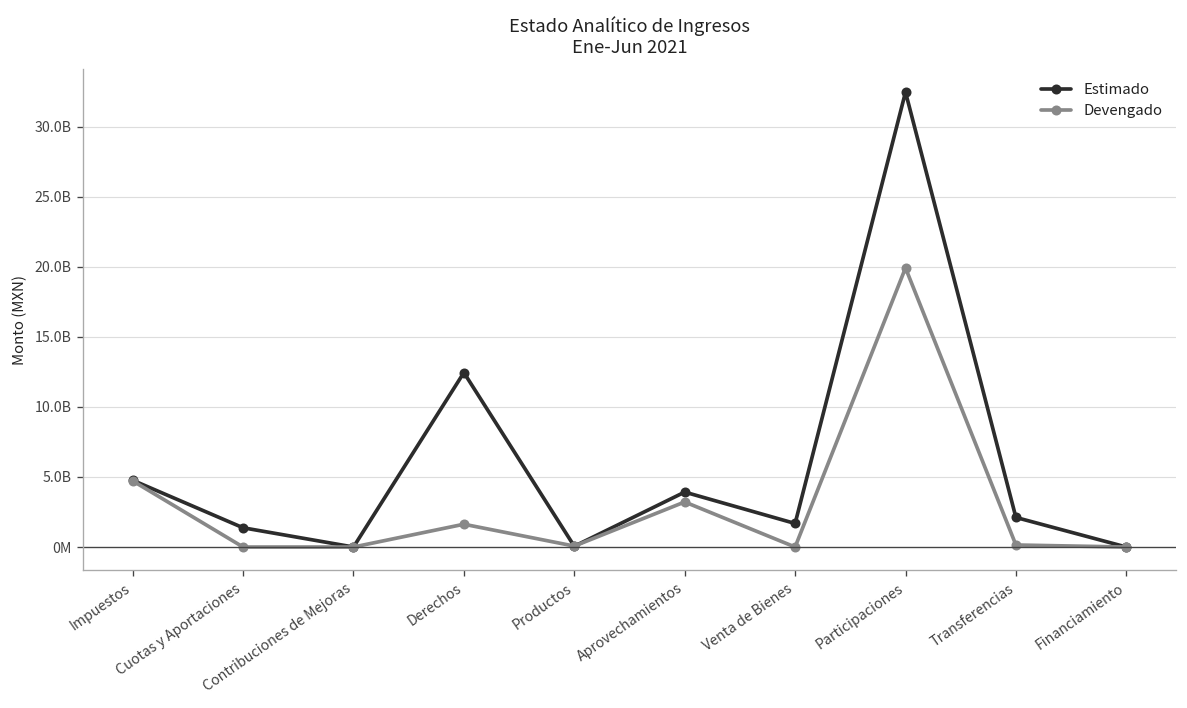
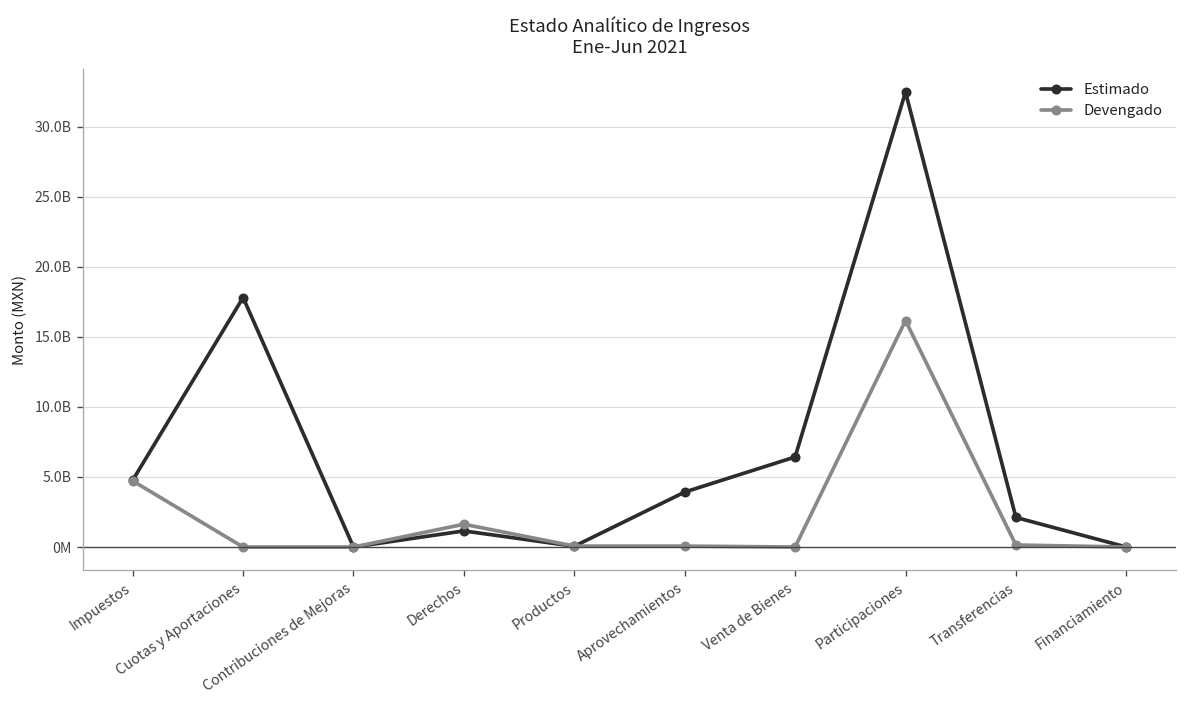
Estimado, Cuotas y Aportaciones: 1400000000 -> 17800000000
Estimado, Derechos: 12400000000 -> 1100000000
Devengado, Aprovechamientos: 3200000000 -> 100000000
Estimado, Venta de Bienes: 1700000000 -> 6400000000
Devengado, Participaciones: 19900000000 -> 16200000000
